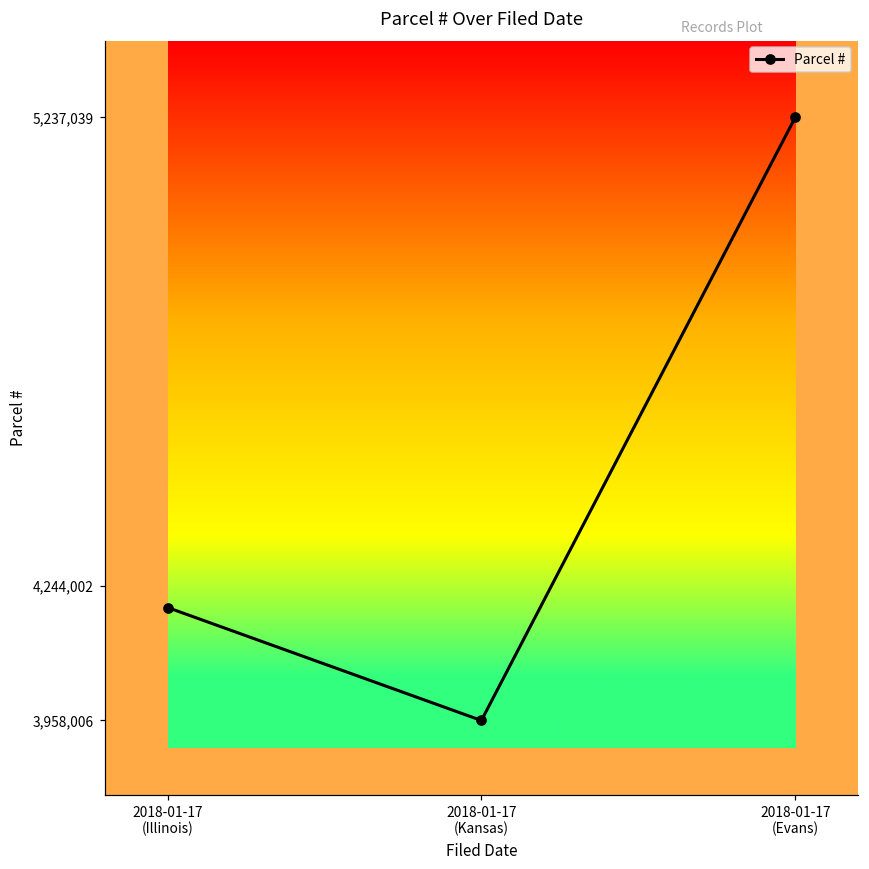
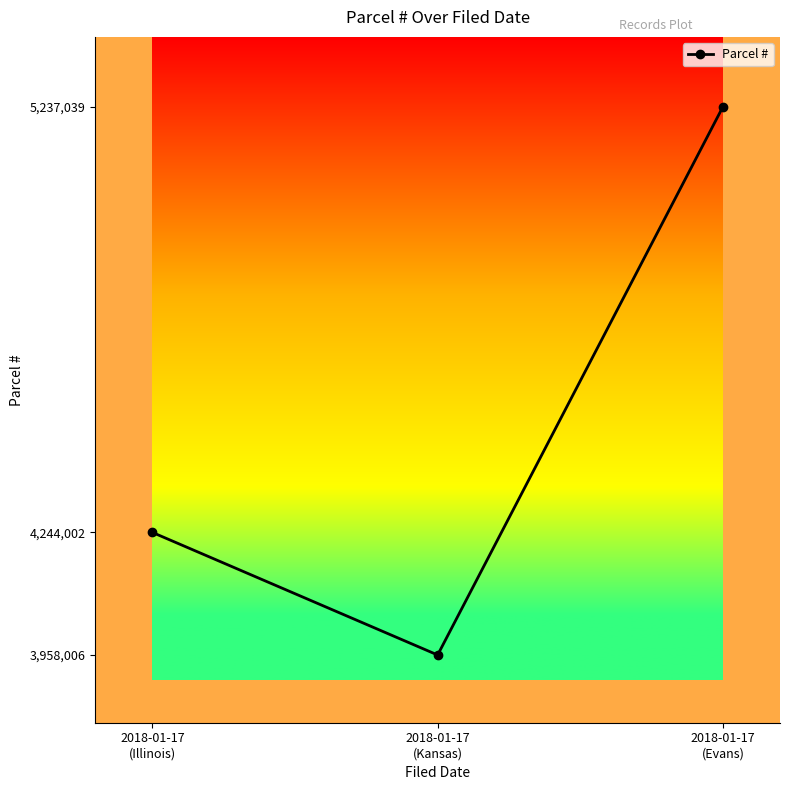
2018-01-17 (Illinois): 4,200,000 -> 4,240,000
